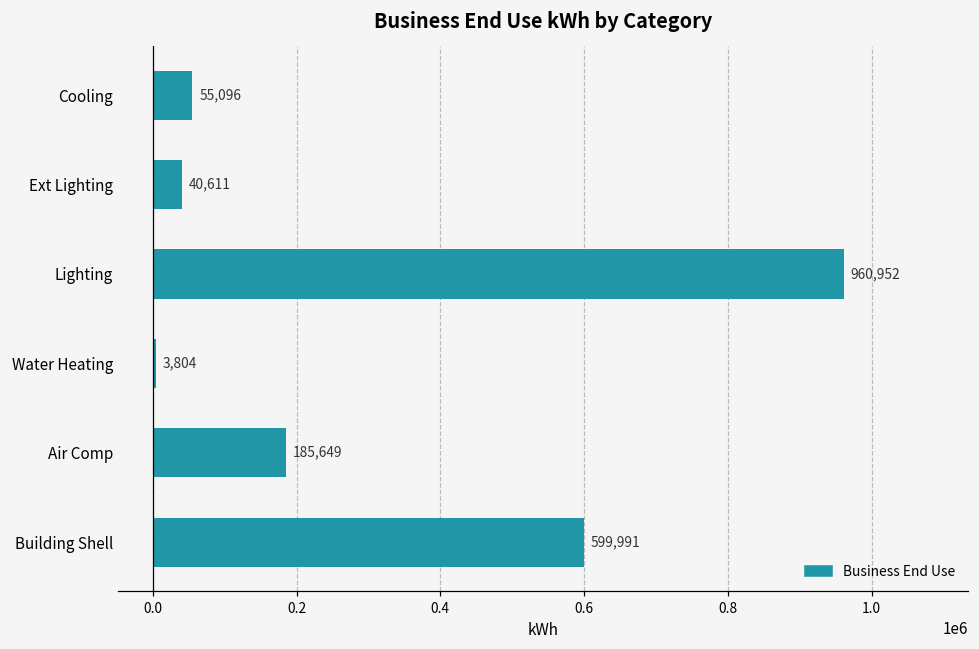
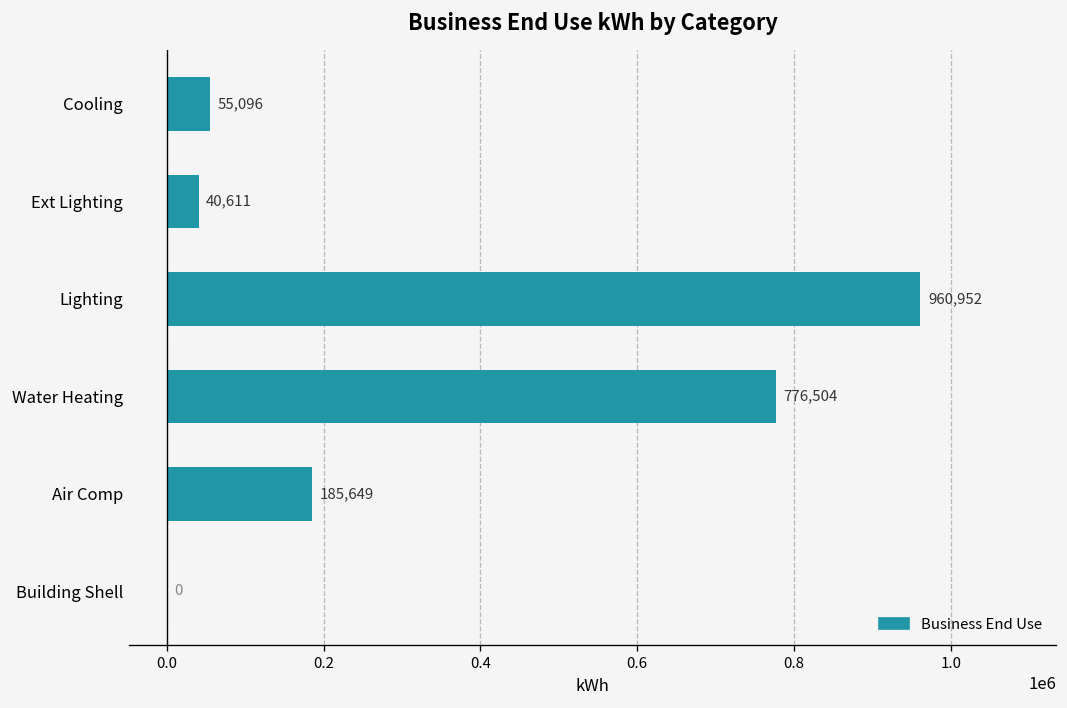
Water Heating: 3,804 -> 776,504
Building Shell: 599,991 -> 0
